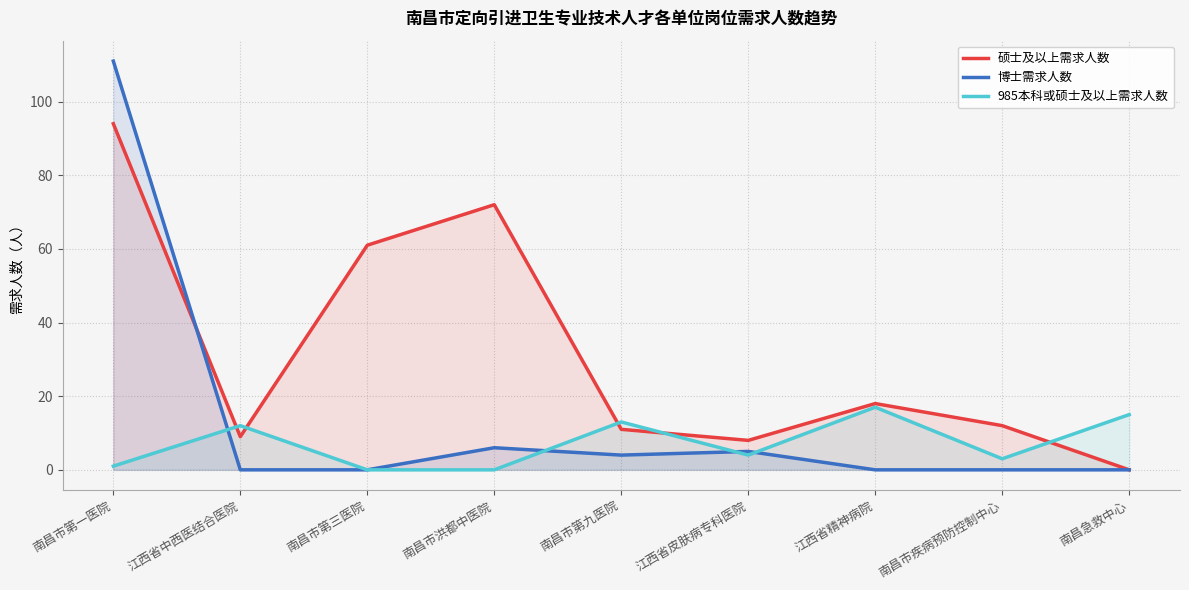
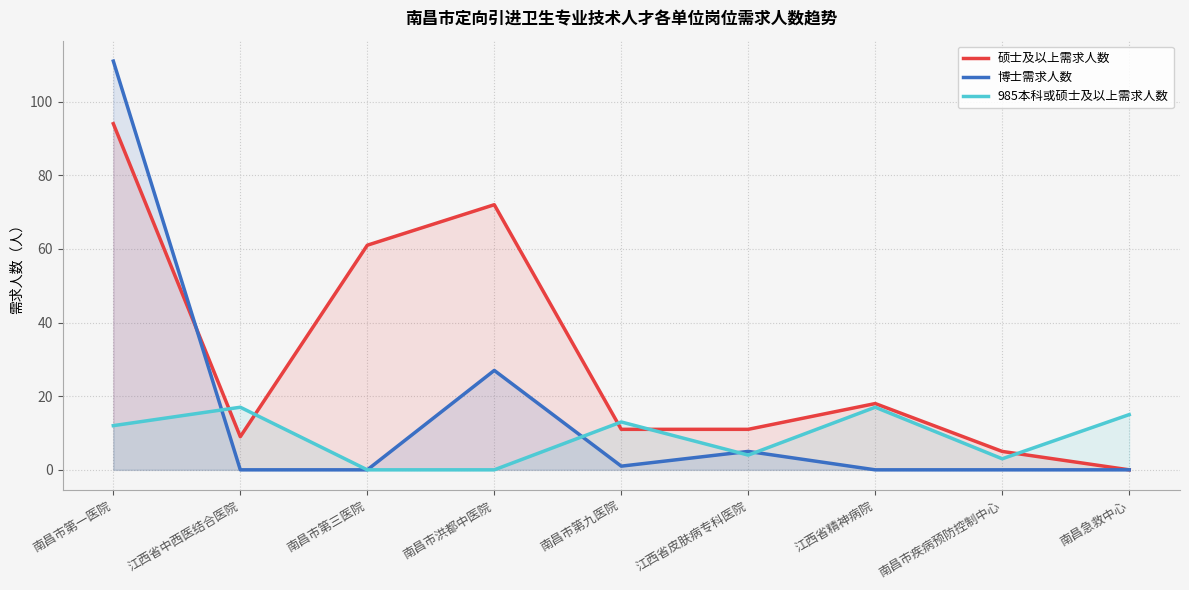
985本科或硕士及以上需求人数, 南昌市第一医院: 1 -> 12
985本科或硕士及以上需求人数, 江西省中西医结合医院: 12 -> 17
博士需求人数, 南昌市洪都中医院: 6 -> 27
博士需求人数, 南昌市第九医院: 4 -> 1
硕士及以上需求人数, 江西省皮肤病专科医院: 8 -> 11
硕士及以上需求人数, 南昌市疾病预防控制中心: 12 -> 5
